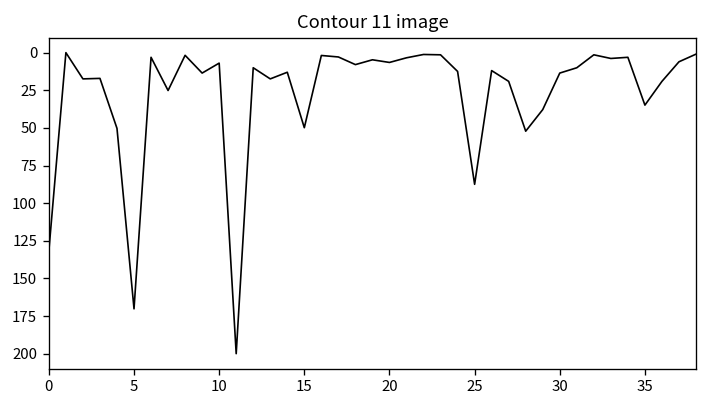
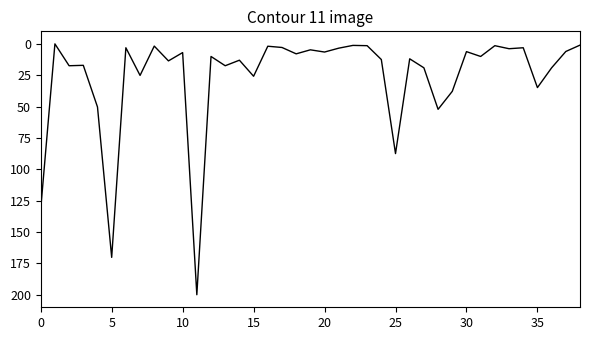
15: 50 -> 26
30: 14 -> 6
